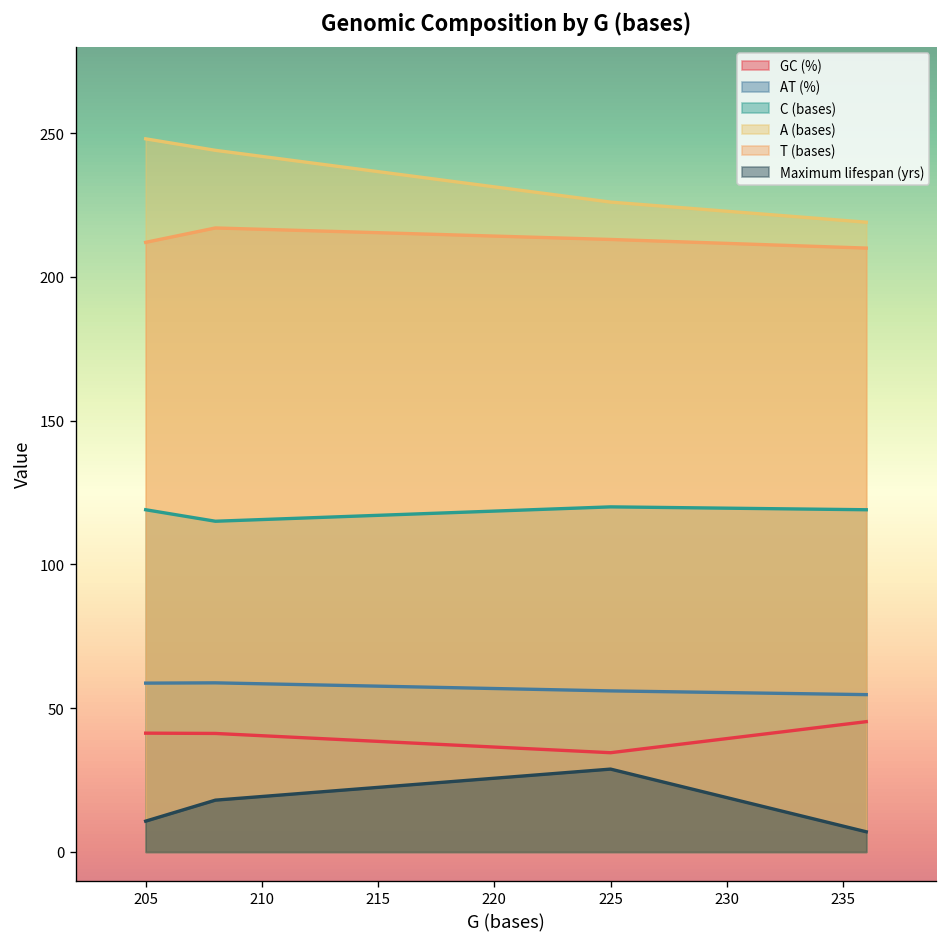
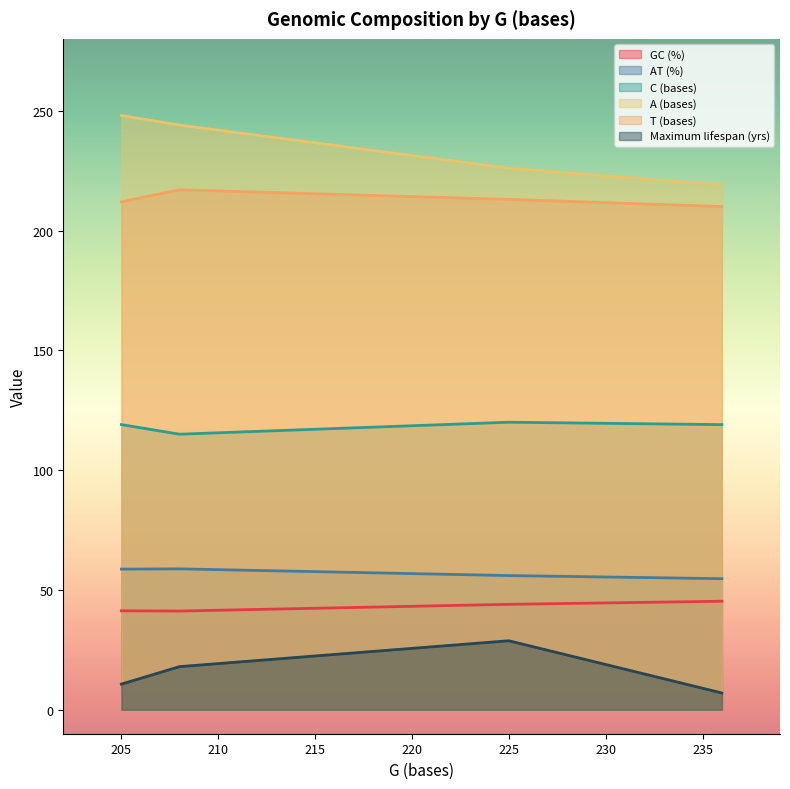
GC (%), 225: 35 -> 44
